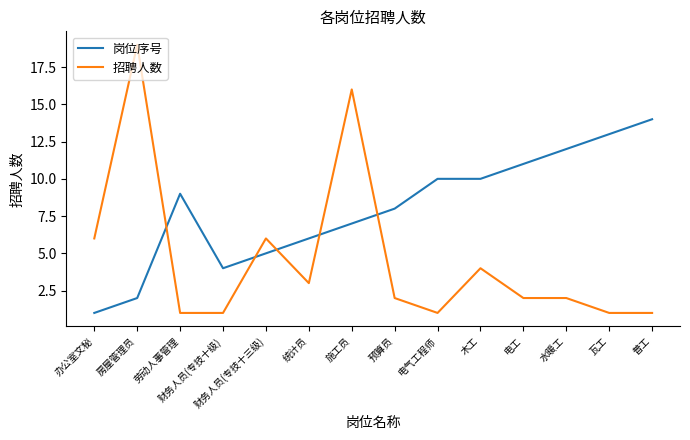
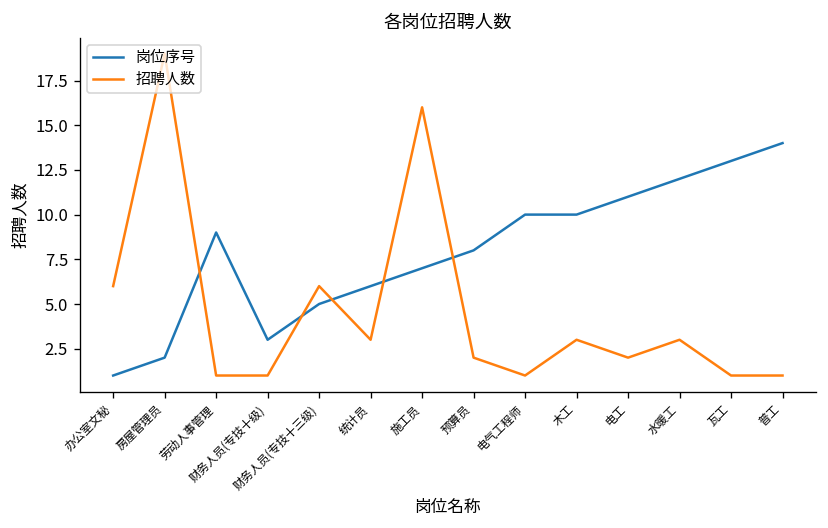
岗位序号, 财务人员(专技十级): 4 -> 3
招聘人数, 木工: 4 -> 3
招聘人数, 水暖工: 2 -> 3
